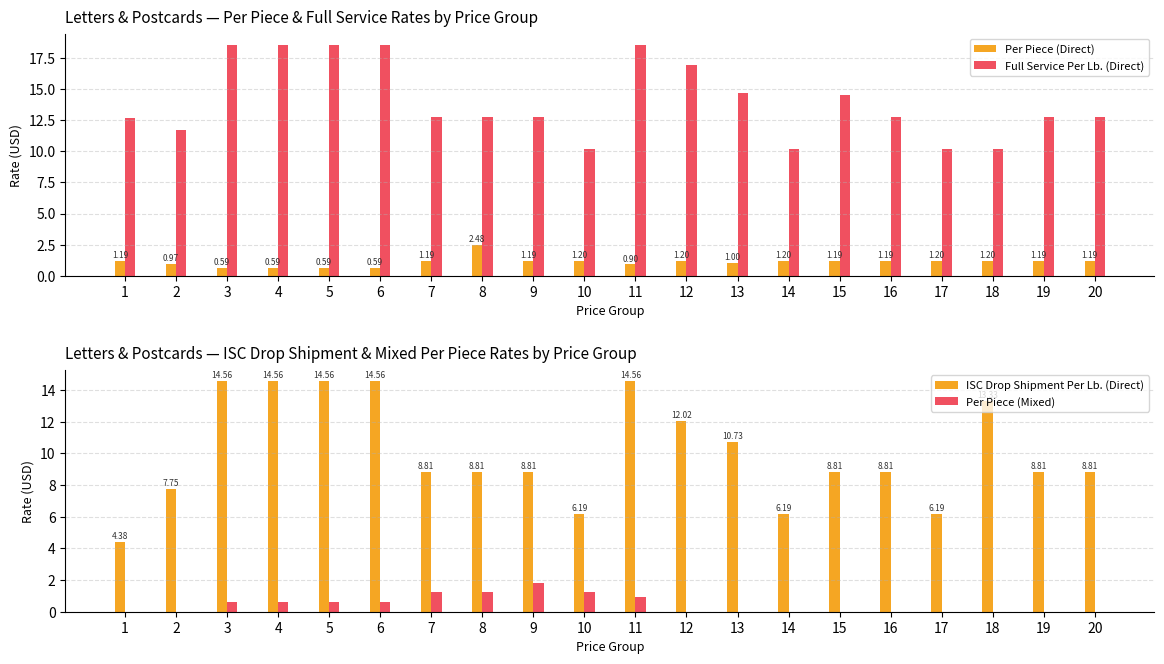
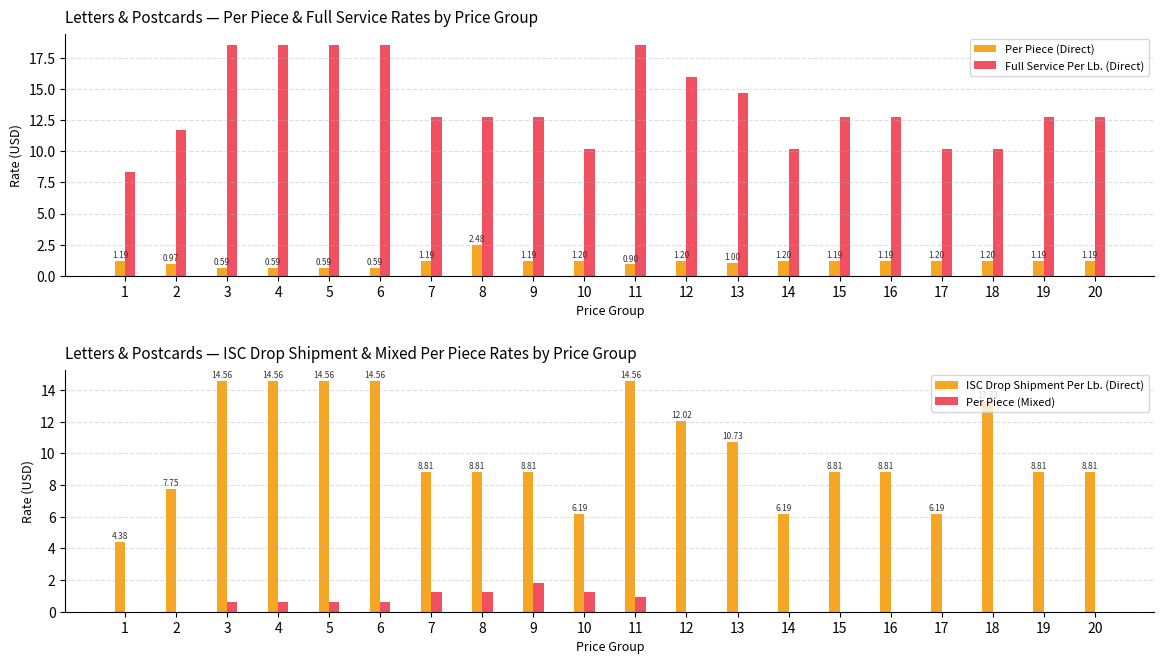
Letters & Postcards — Per Piece & Full Service Rates by Price Group, Full Service Per Lb. (Direct), 1: 12.7 -> 8.4
Letters & Postcards — Per Piece & Full Service Rates by Price Group, Full Service Per Lb. (Direct), 12: 17.0 -> 16.0
Letters & Postcards — Per Piece & Full Service Rates by Price Group, Full Service Per Lb. (Direct), 15: 14.5 -> 12.8
